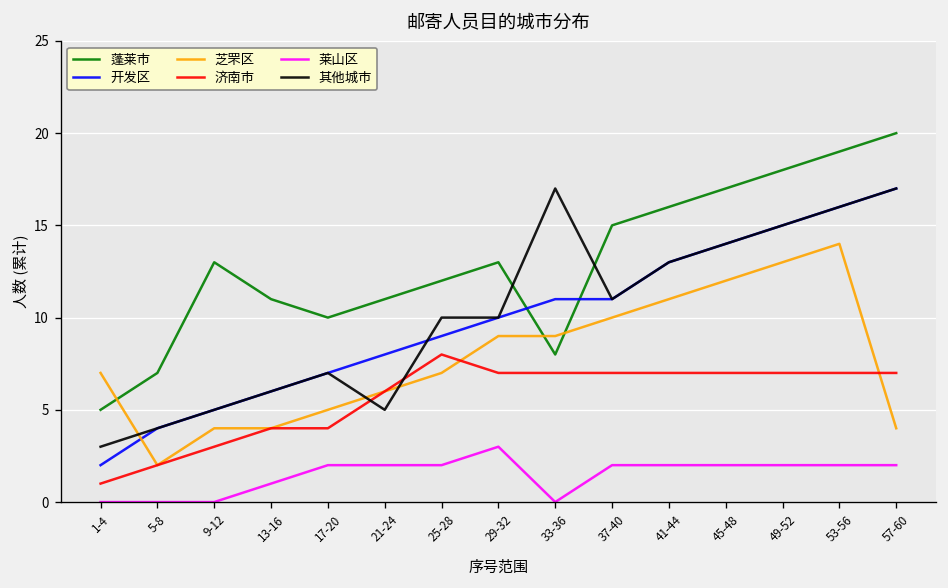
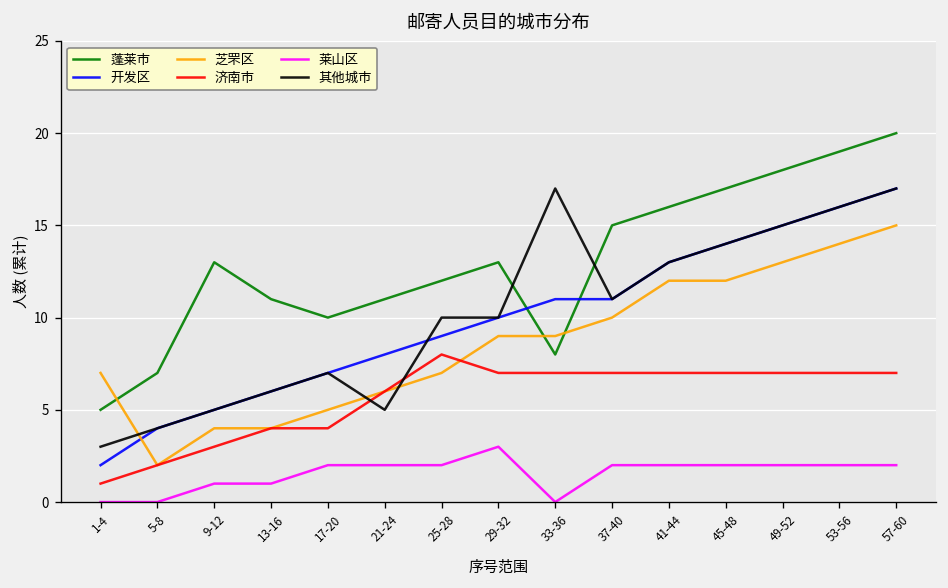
莱山区, 9-12: 0 -> 1
芝罘区, 41-44: 11 -> 12
芝罘区, 57-60: 4 -> 15
